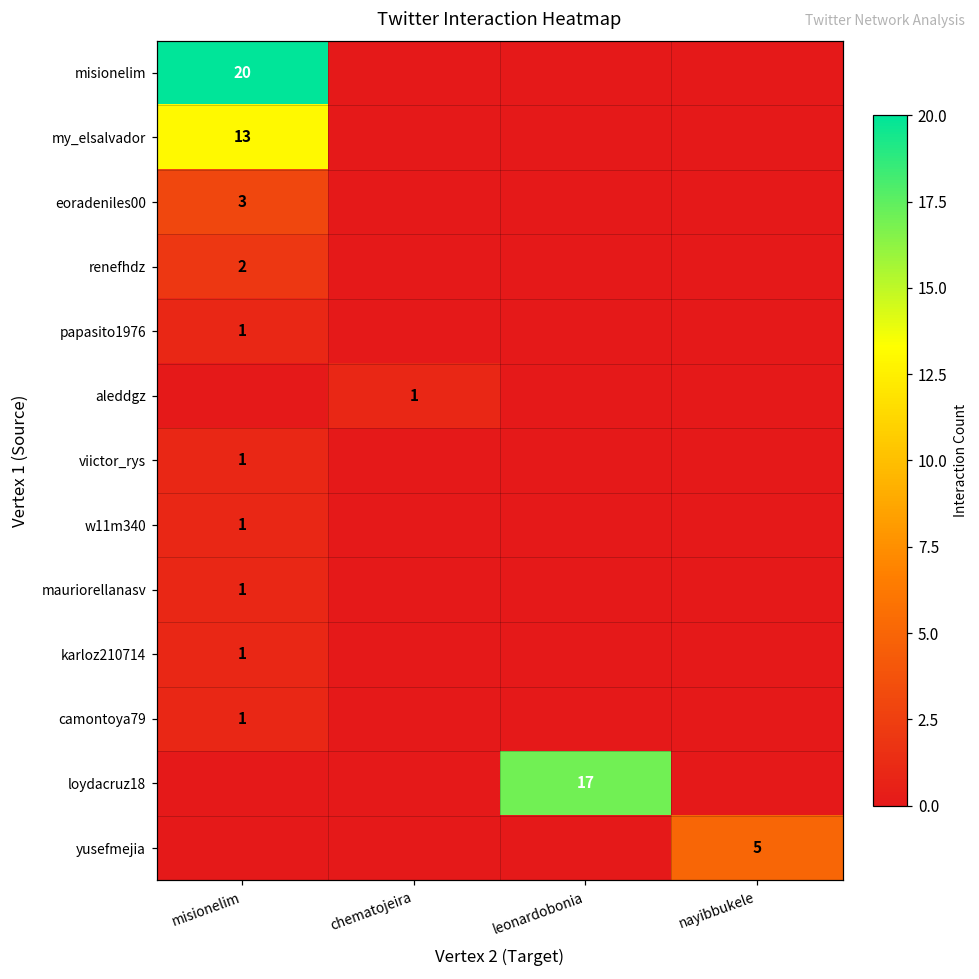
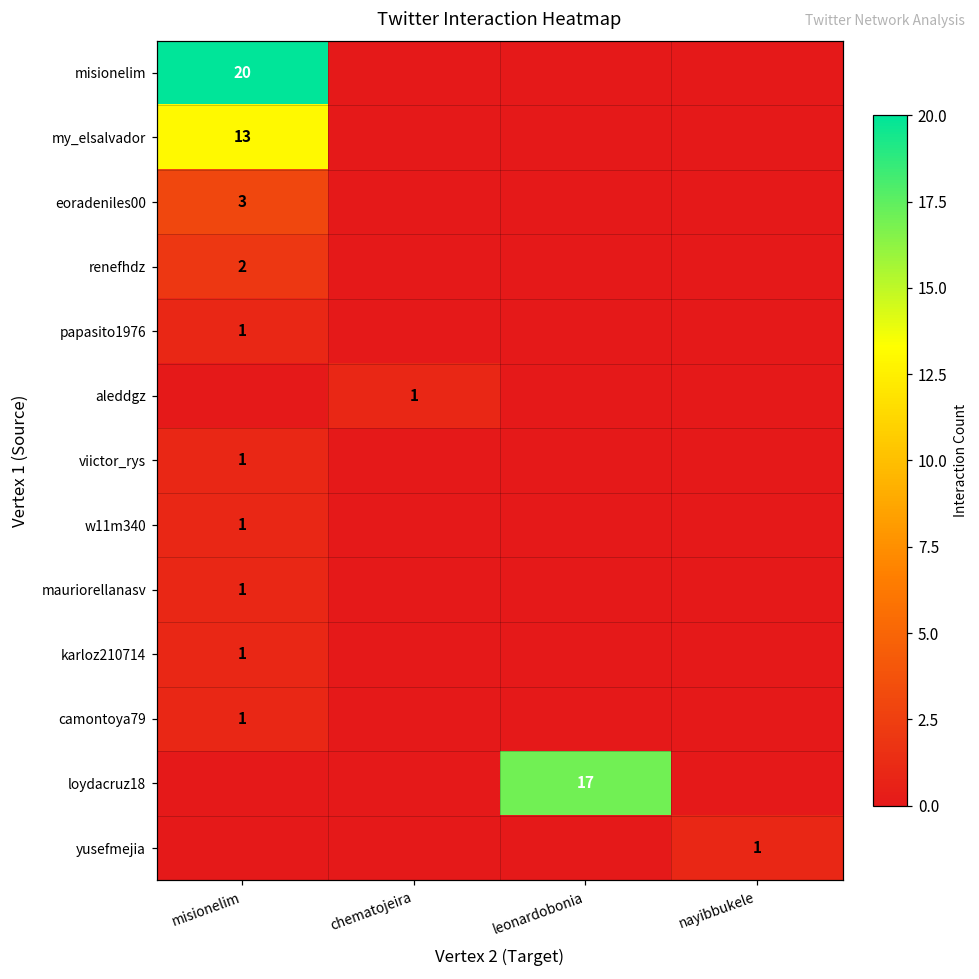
yusefmejia, nayibbukele: 5 -> 1
